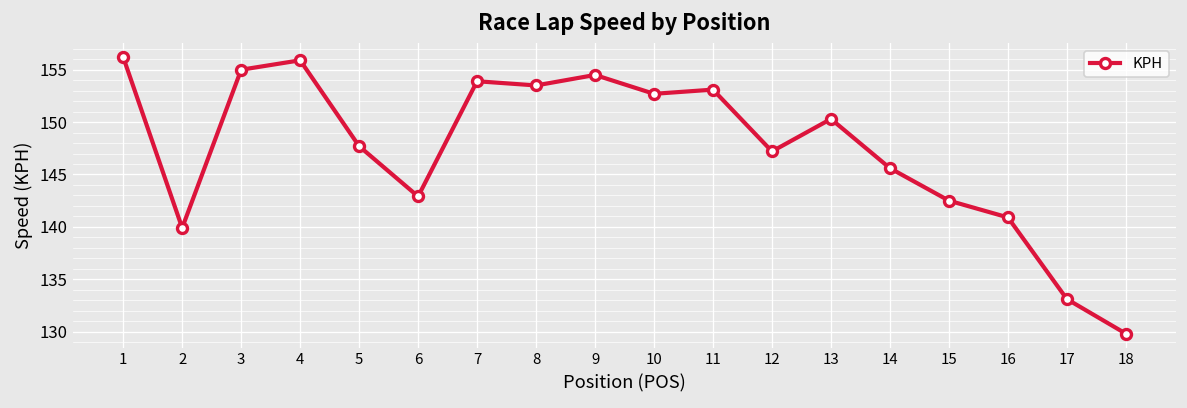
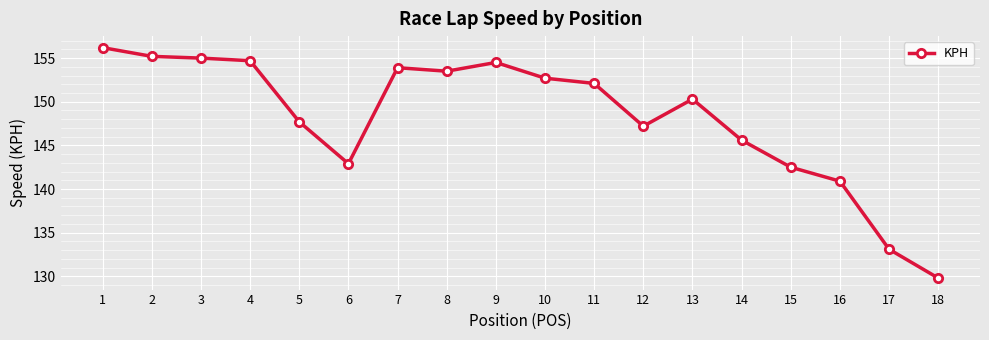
2: 140 -> 155
4: 156 -> 155
11: 153 -> 152
